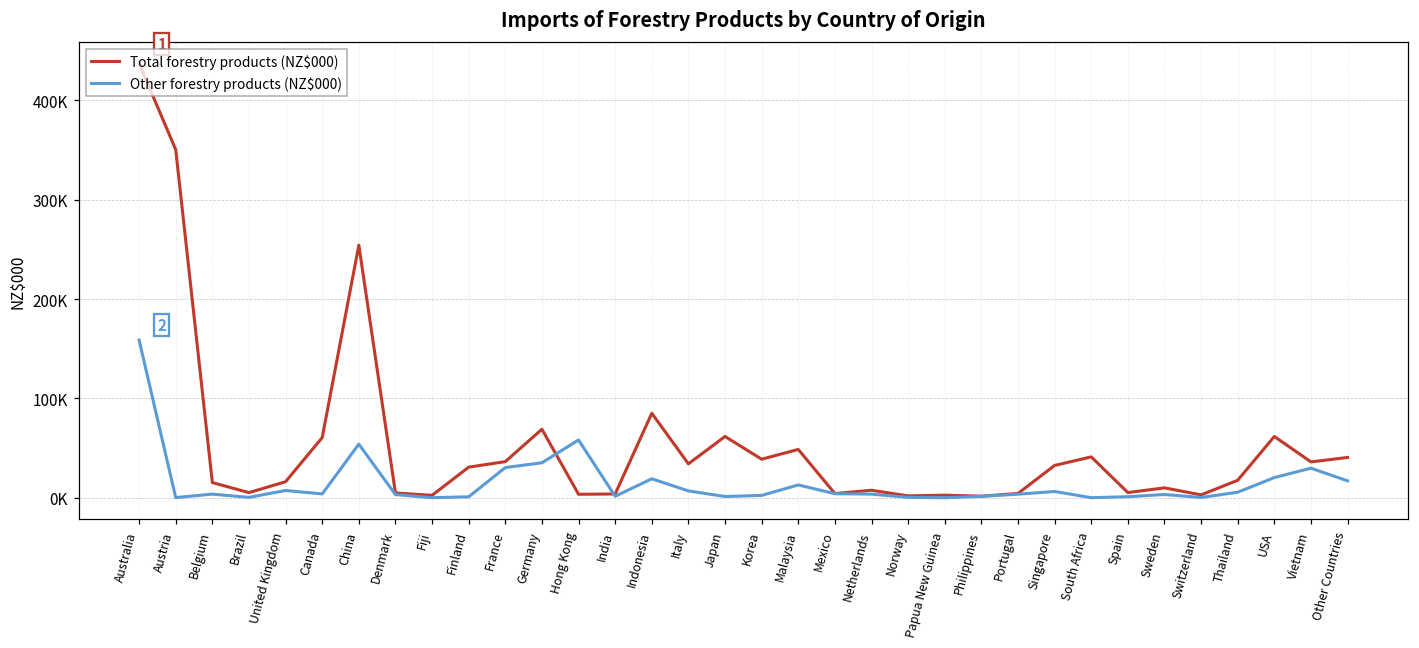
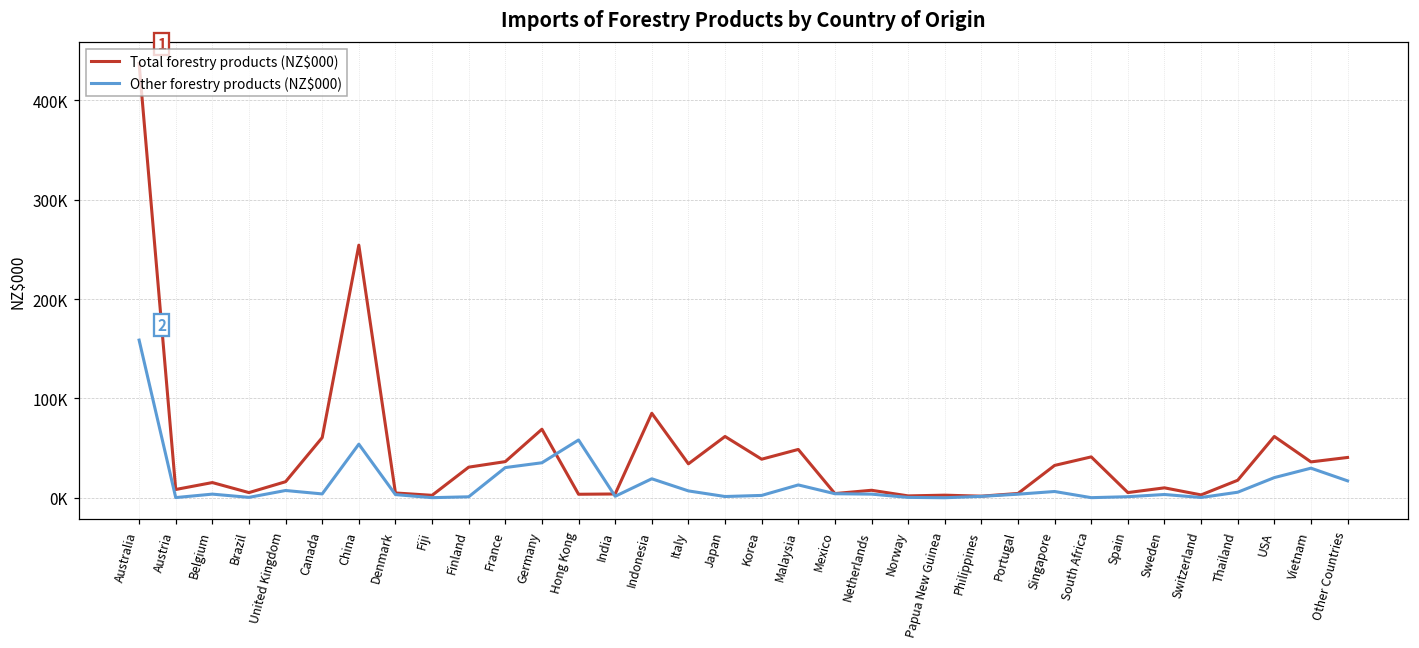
Total forestry products (NZ$000), Austria: 350000 -> 10000
